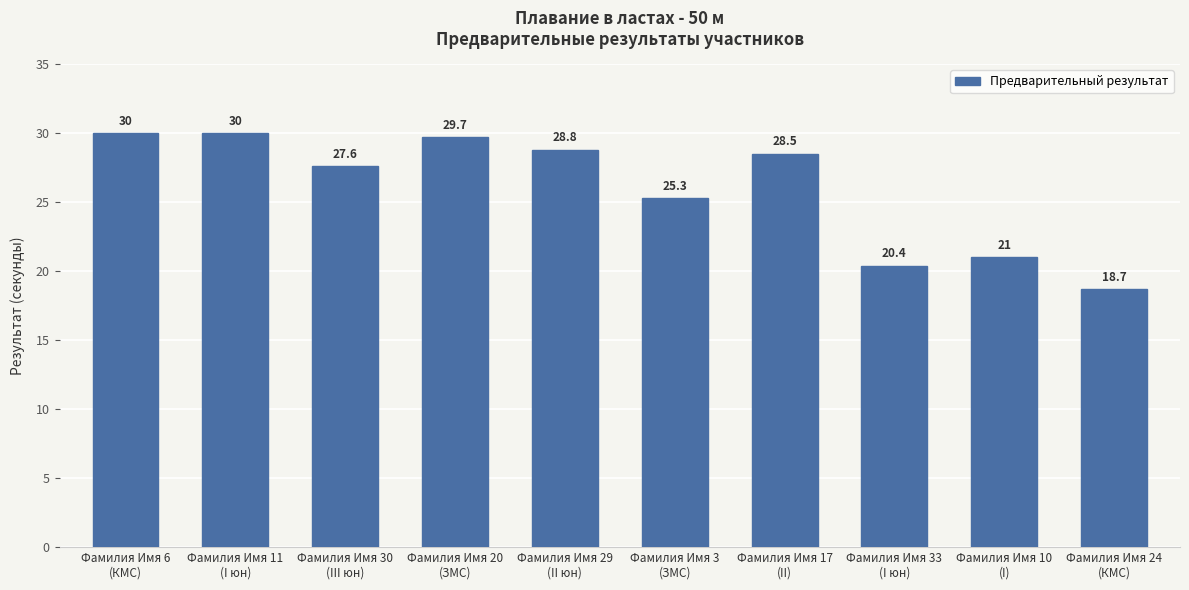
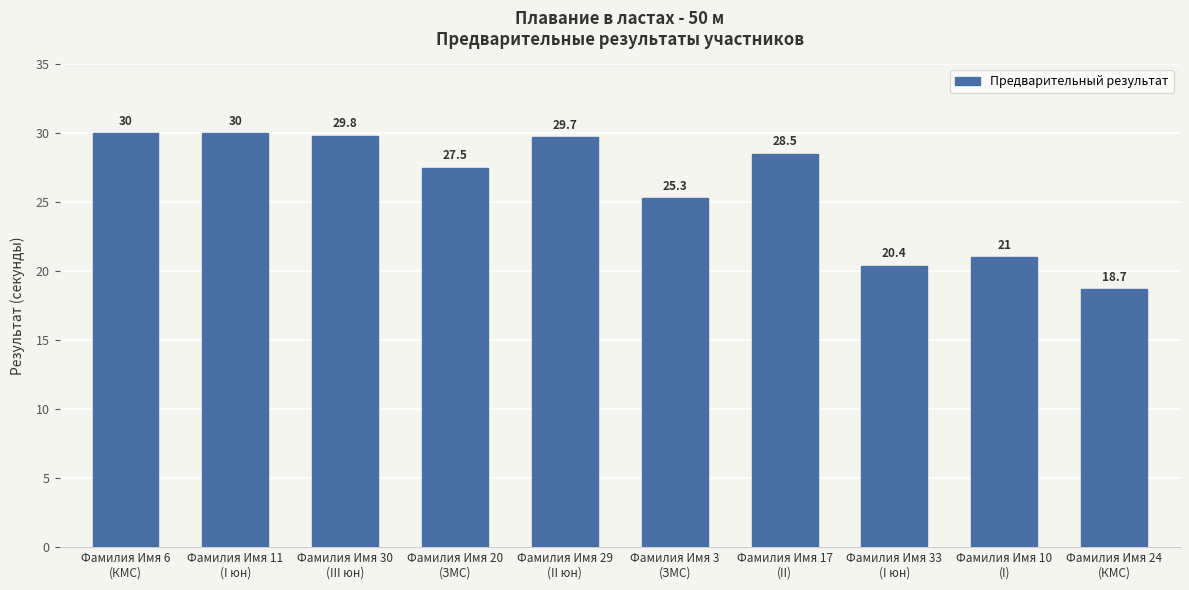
Фамилия Имя 30 (III юн): 27.6 -> 29.8
Фамилия Имя 20 (ЗМС): 29.7 -> 27.5
Фамилия Имя 29 (II юн): 28.8 -> 29.7
